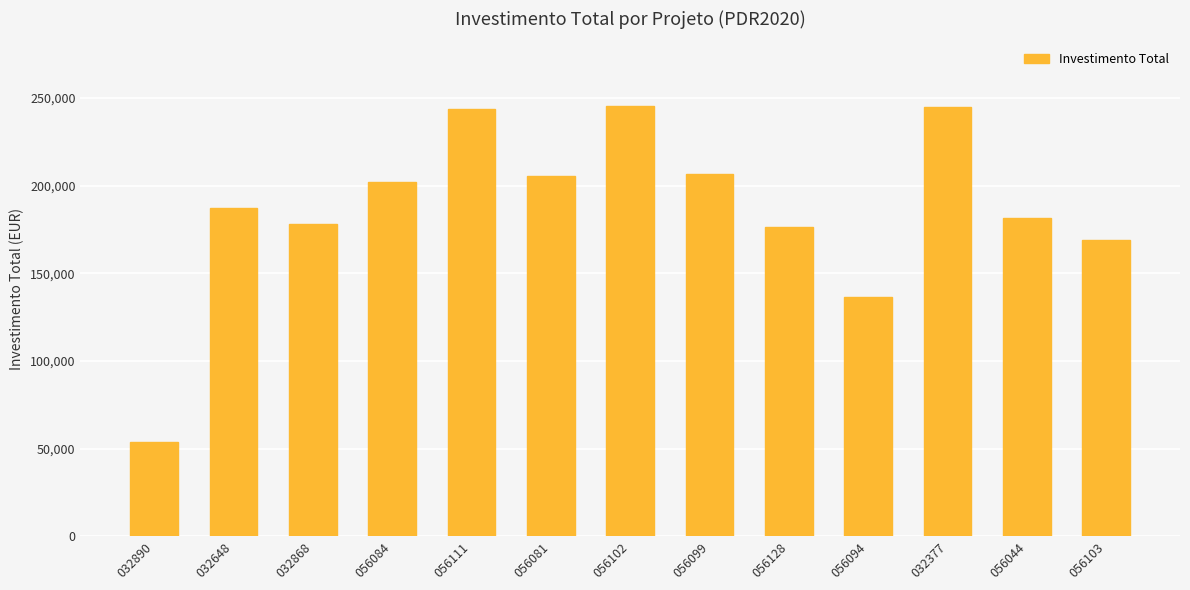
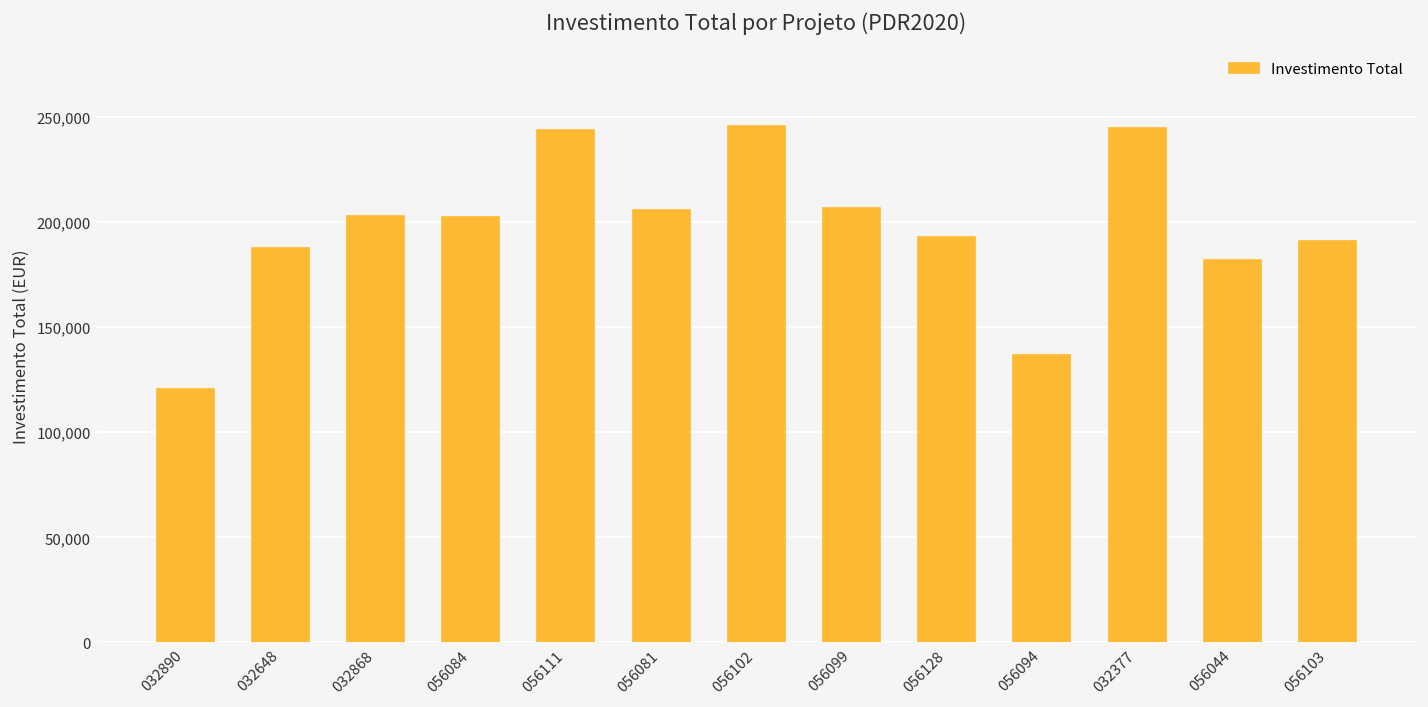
032890: 54,000 -> 120,000
032868: 178,000 -> 203,000
056128: 176,000 -> 193,000
056103: 169,000 -> 191,000
